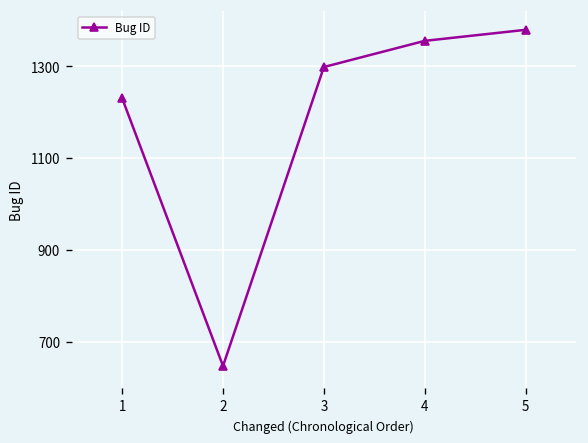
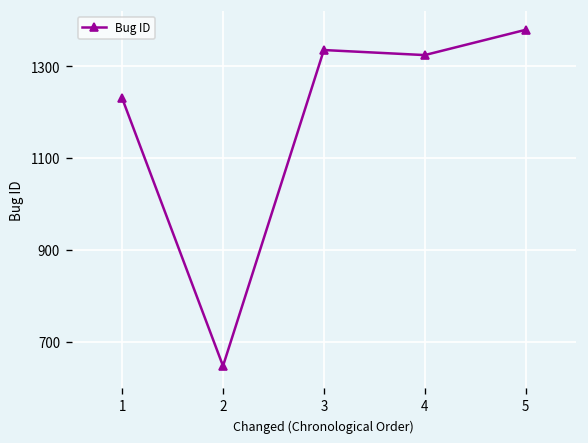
3: 1300 -> 1340
4: 1360 -> 1320
